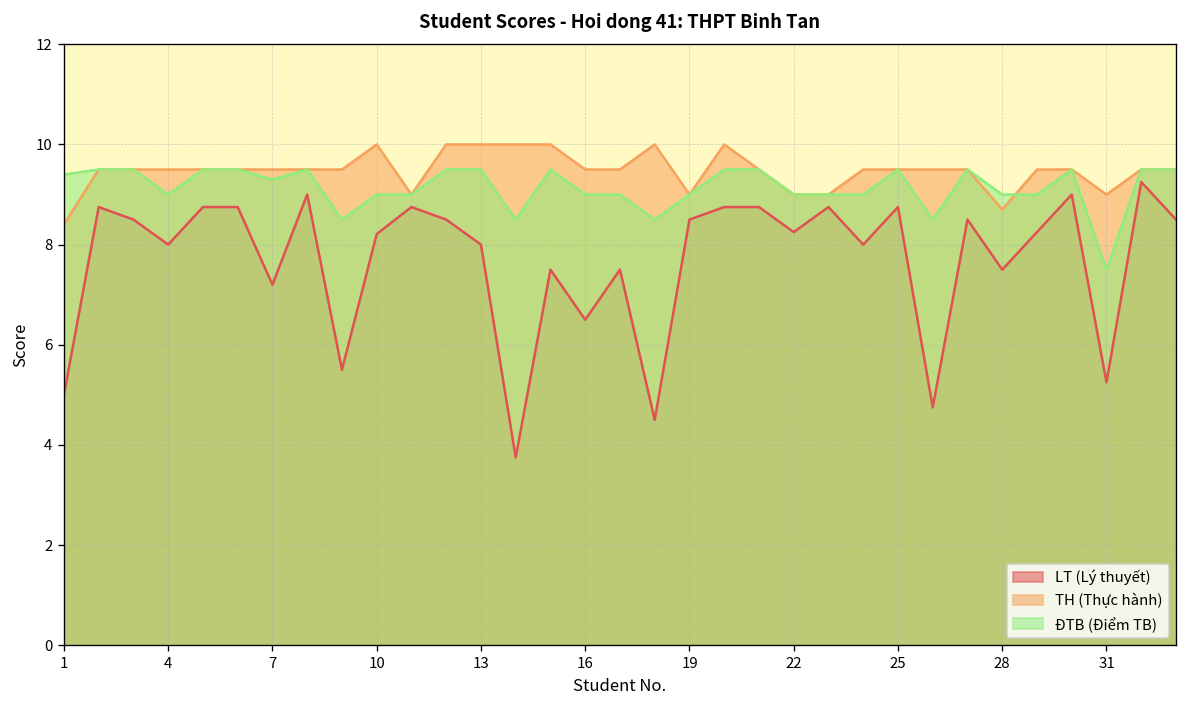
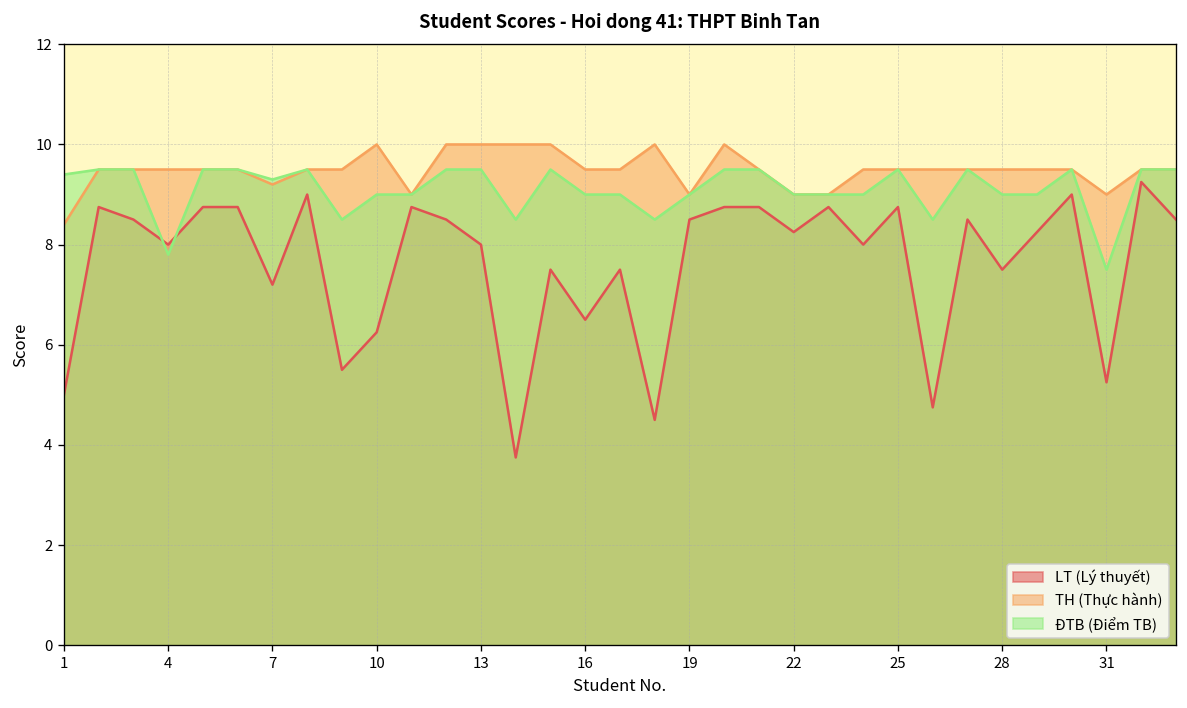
ĐTB (Điểm TB), 4: 9.0 -> 7.8
TH (Thực hành), 7: 9.5 -> 9.2
LT (Lý thuyết), 10: 8.2 -> 6.3
TH (Thực hành), 28: 8.7 -> 9.5
